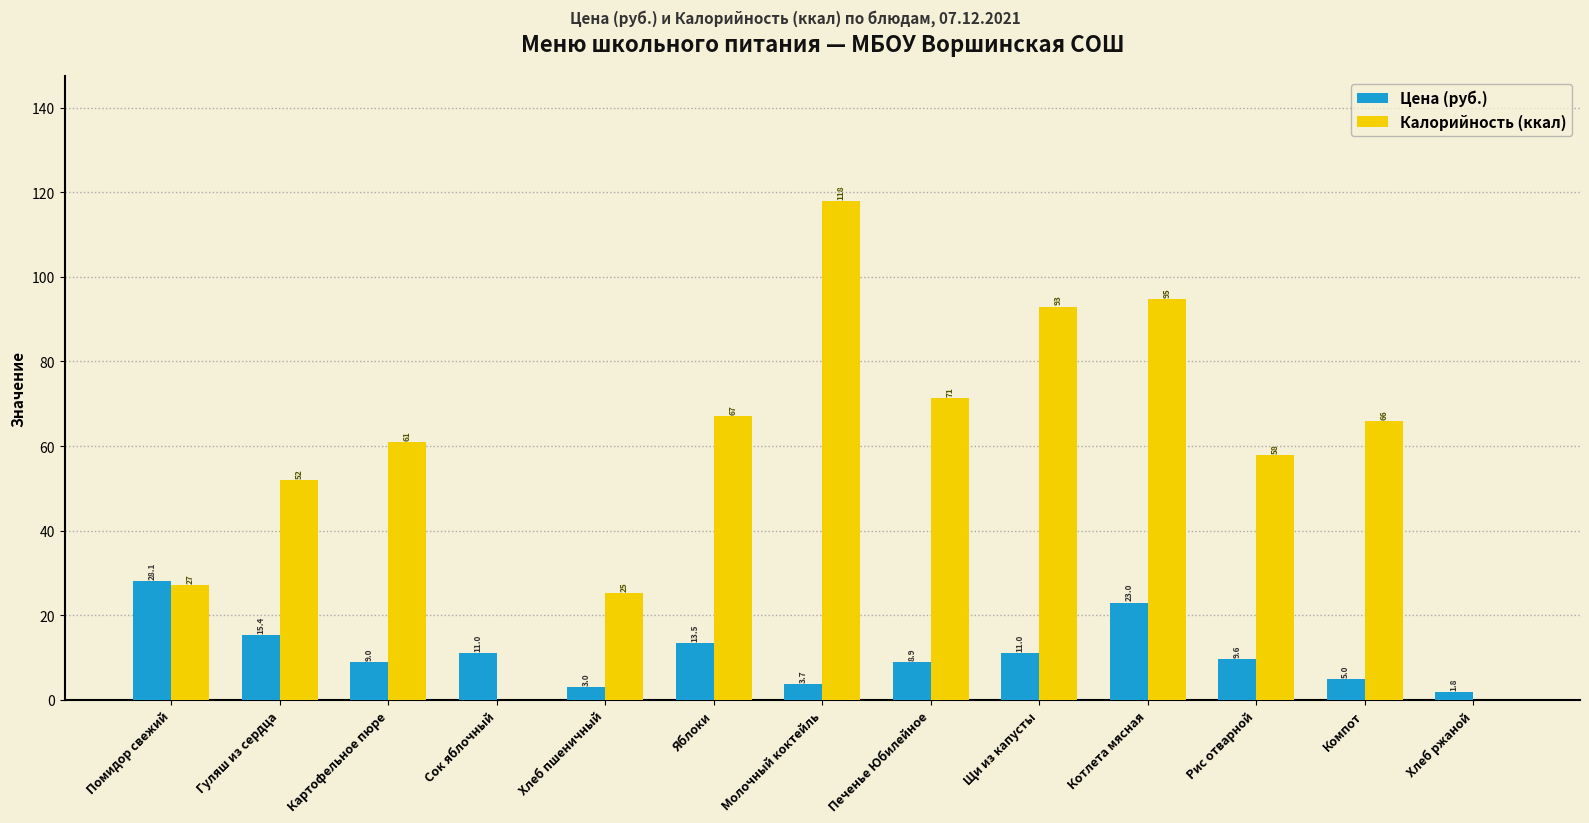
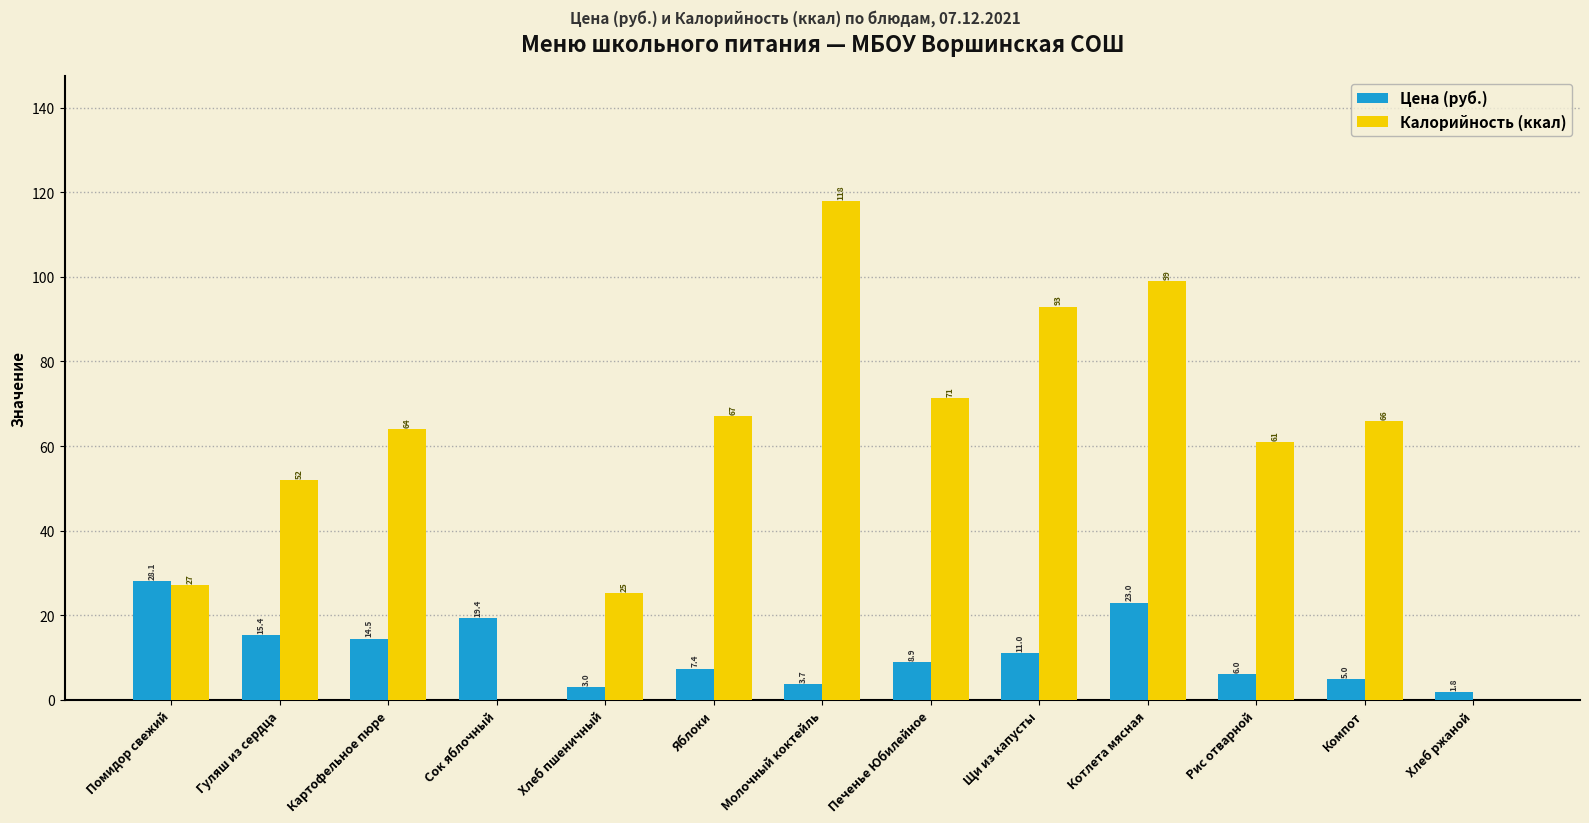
Цена (руб.), Картофельное пюре: 9.0 -> 14.5
Калорийность (ккал), Картофельное пюре: 61 -> 64
Цена (руб.), Сок яблочный: 11.0 -> 19.4
Цена (руб.), Яблоки: 13.5 -> 7.4
Калорийность (ккал), Котлета мясная: 95 -> 99
Цена (руб.), Рис отварной: 9.6 -> 6.0
Калорийность (ккал), Рис отварной: 58 -> 61
